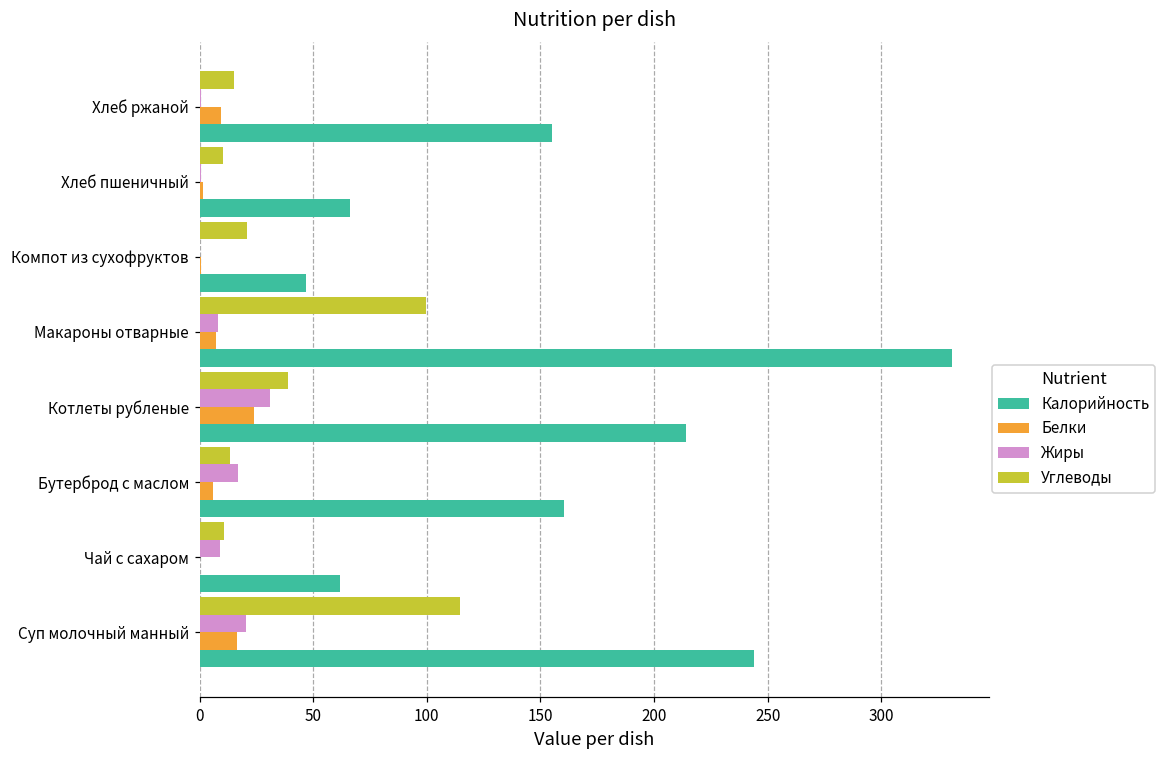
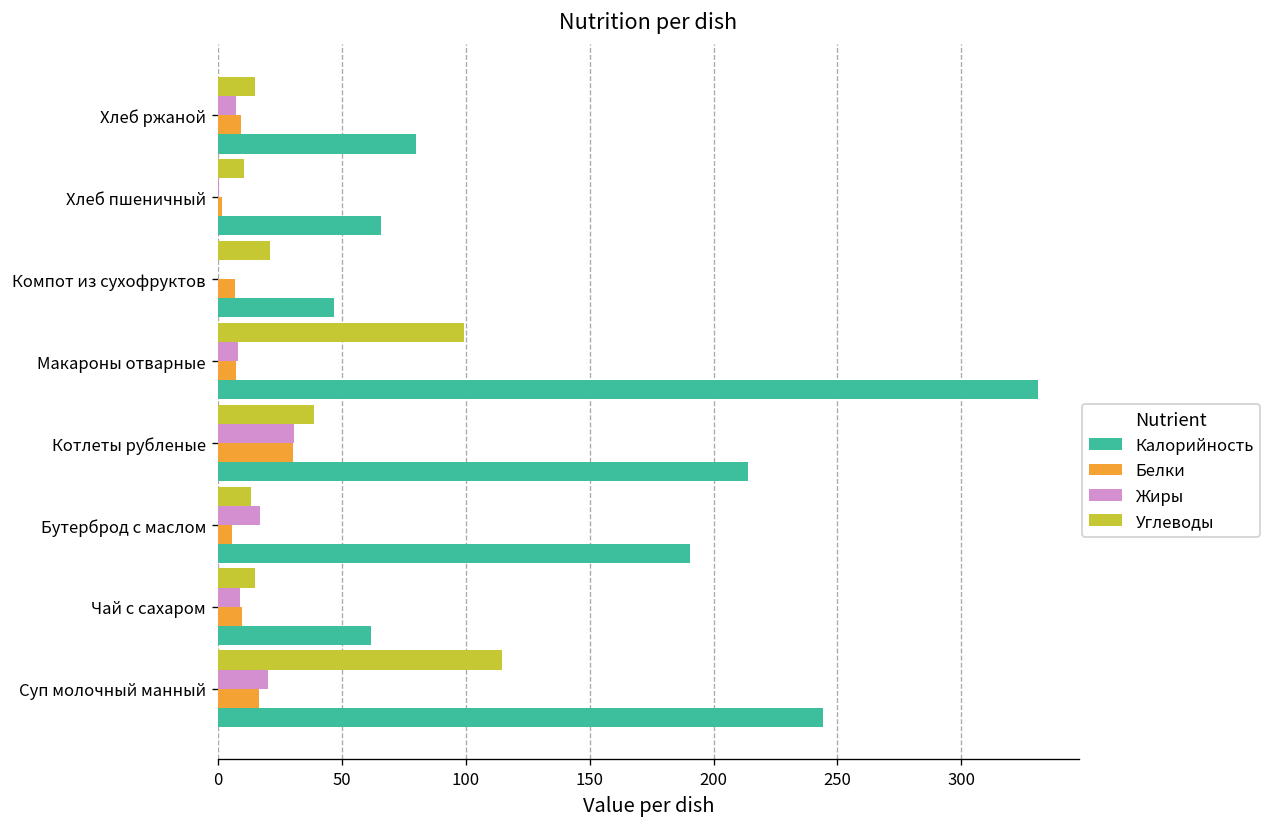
Жиры, Хлеб ржаной: 1 -> 7
Калорийность, Хлеб ржаной: 155 -> 80
Белки, Компот из сухофруктов: 1 -> 7
Белки, Котлеты рубленые: 24 -> 31
Калорийность, Бутерброд с маслом: 160 -> 191
Углеводы, Чай с сахаром: 11 -> 15
Белки, Чай с сахаром: 0 -> 10
